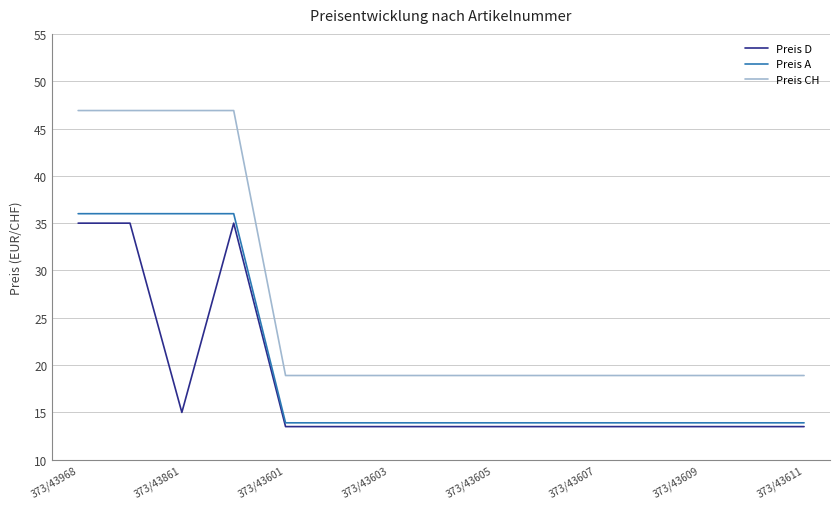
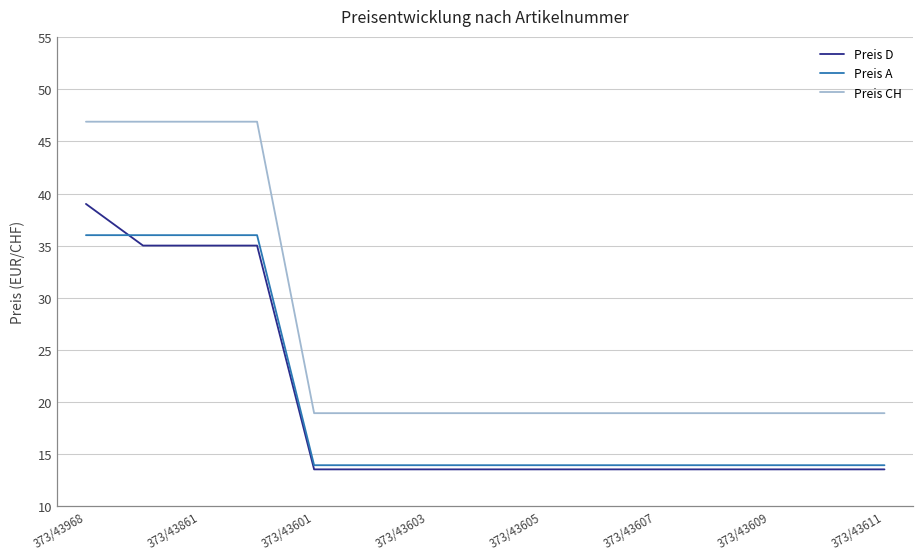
Preis D, 373/43968: 35 -> 39
Preis D, 373/43861: 15 -> 35
